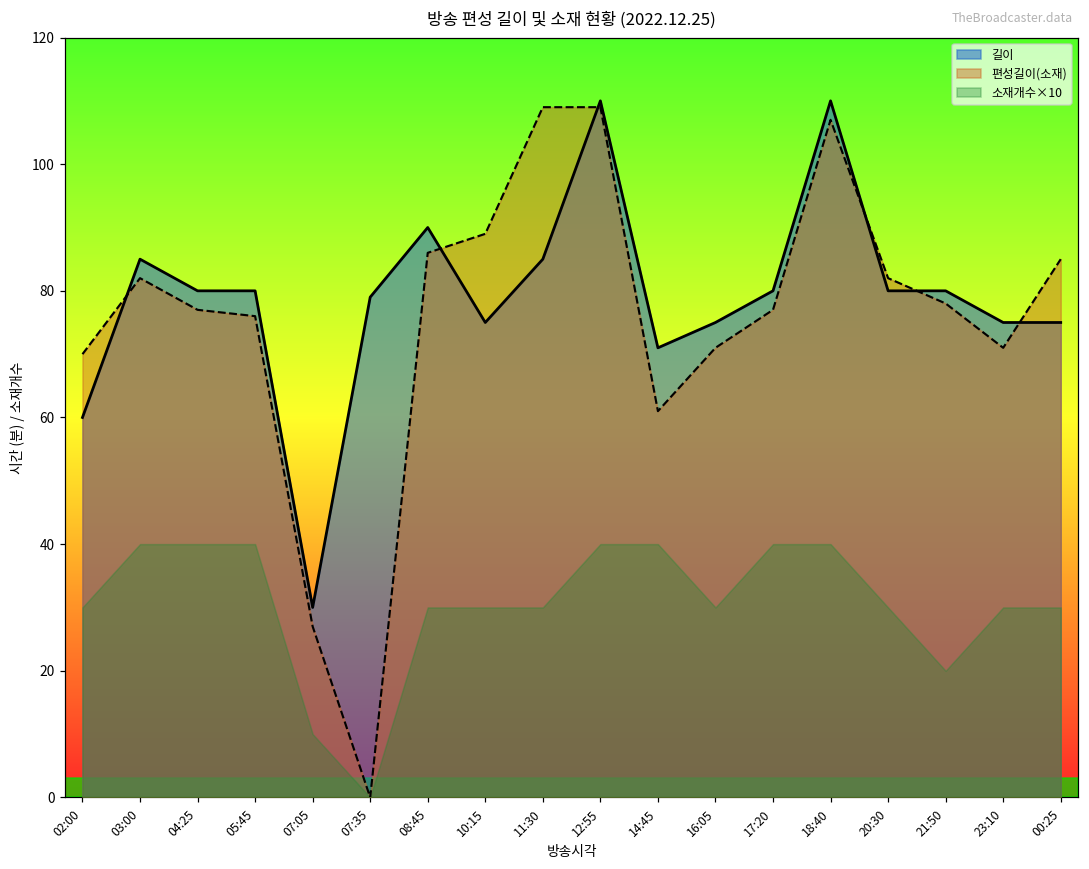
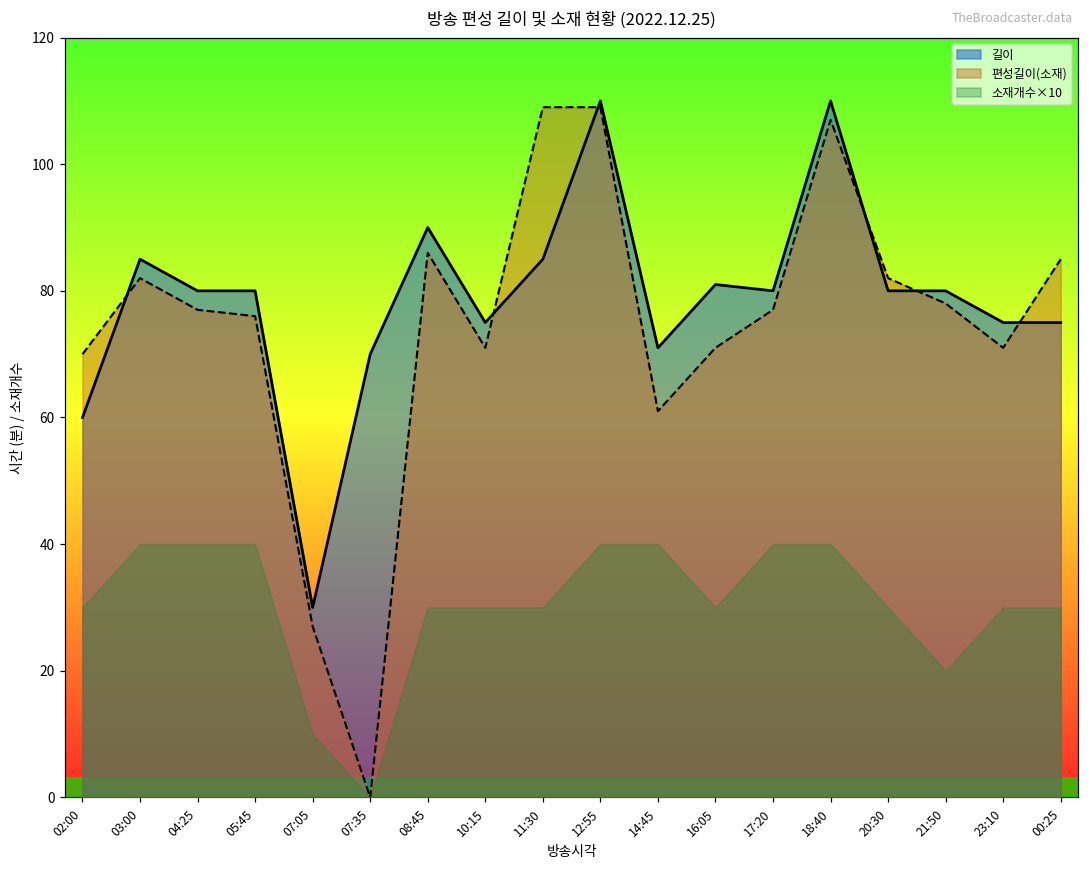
길이, 07:35: 79 -> 70
편성길이(소재), 10:15: 89 -> 71
길이, 16:05: 75 -> 81
